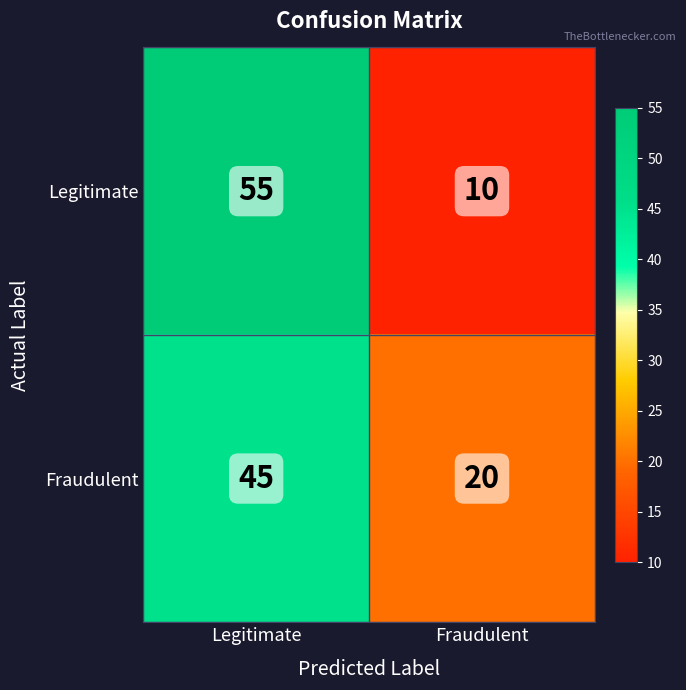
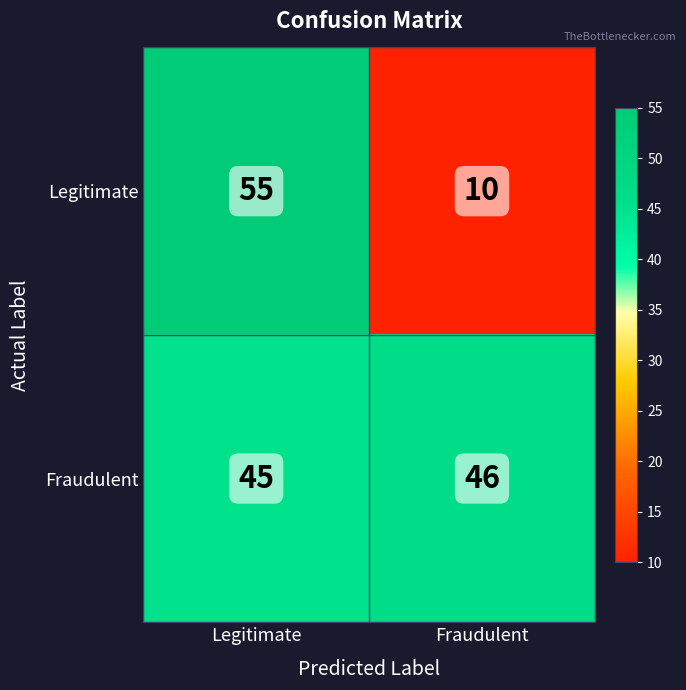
Fraudulent, Fraudulent: 20 -> 46
